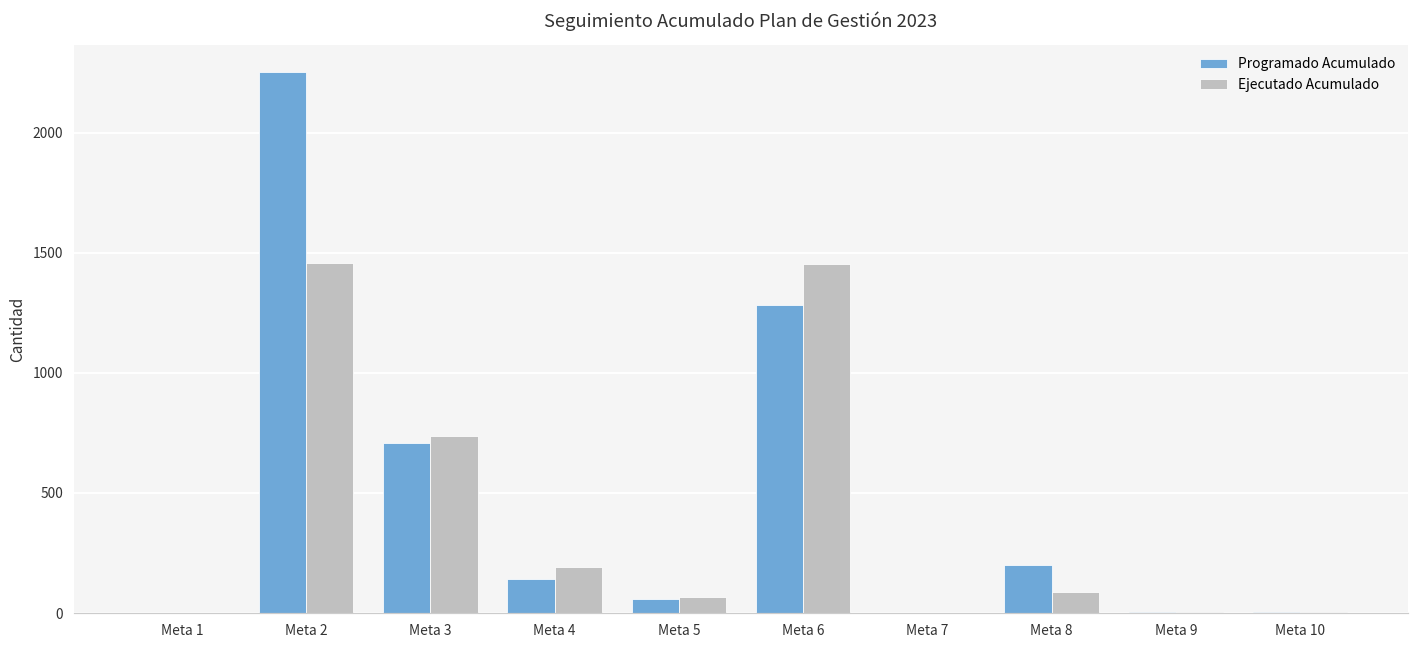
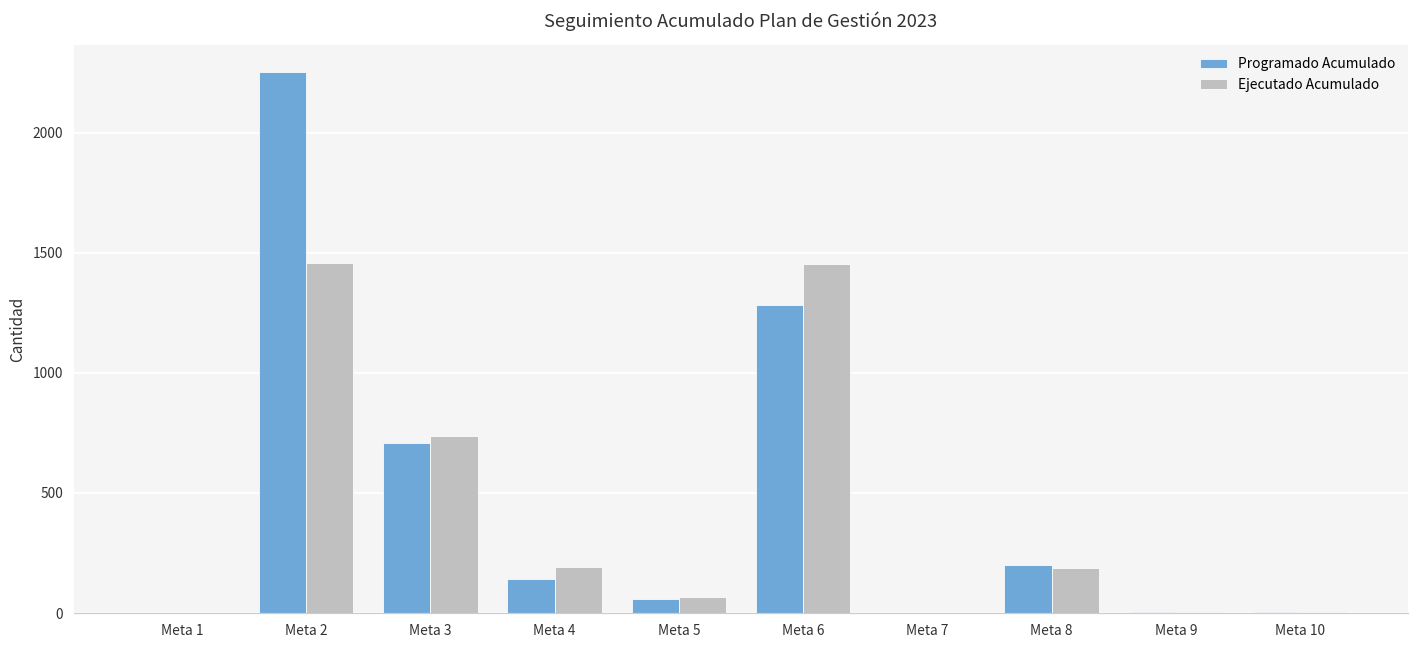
Ejecutado Acumulado, Meta 8: 90 -> 190
